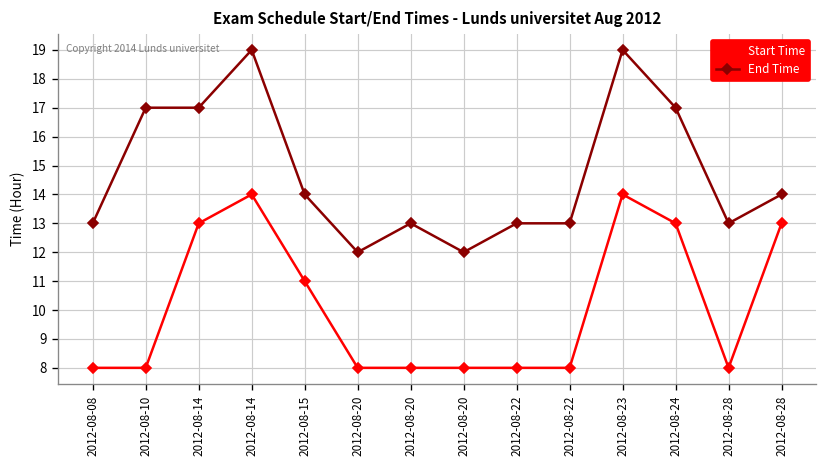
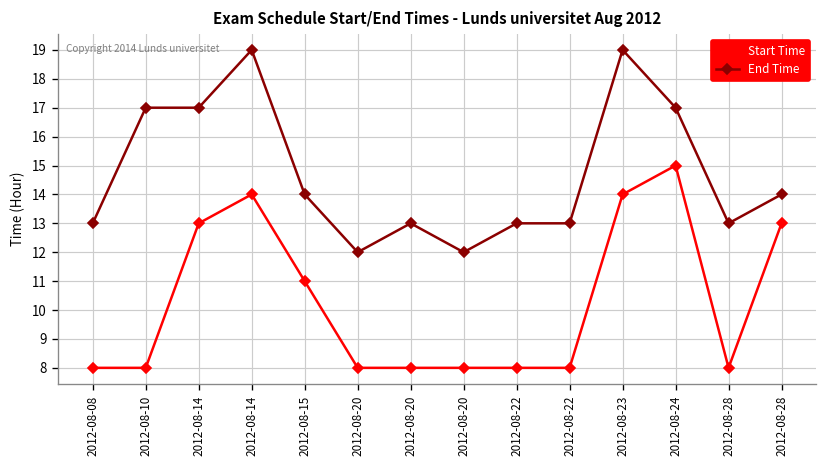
Start Time, 2012-08-24: 13 -> 15
